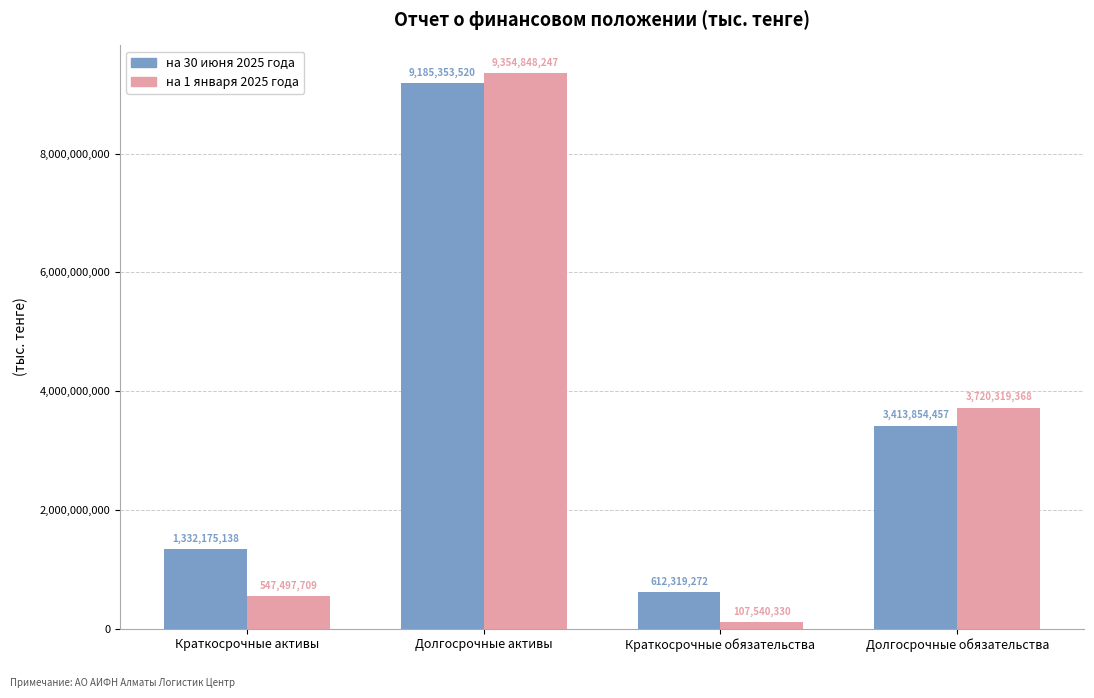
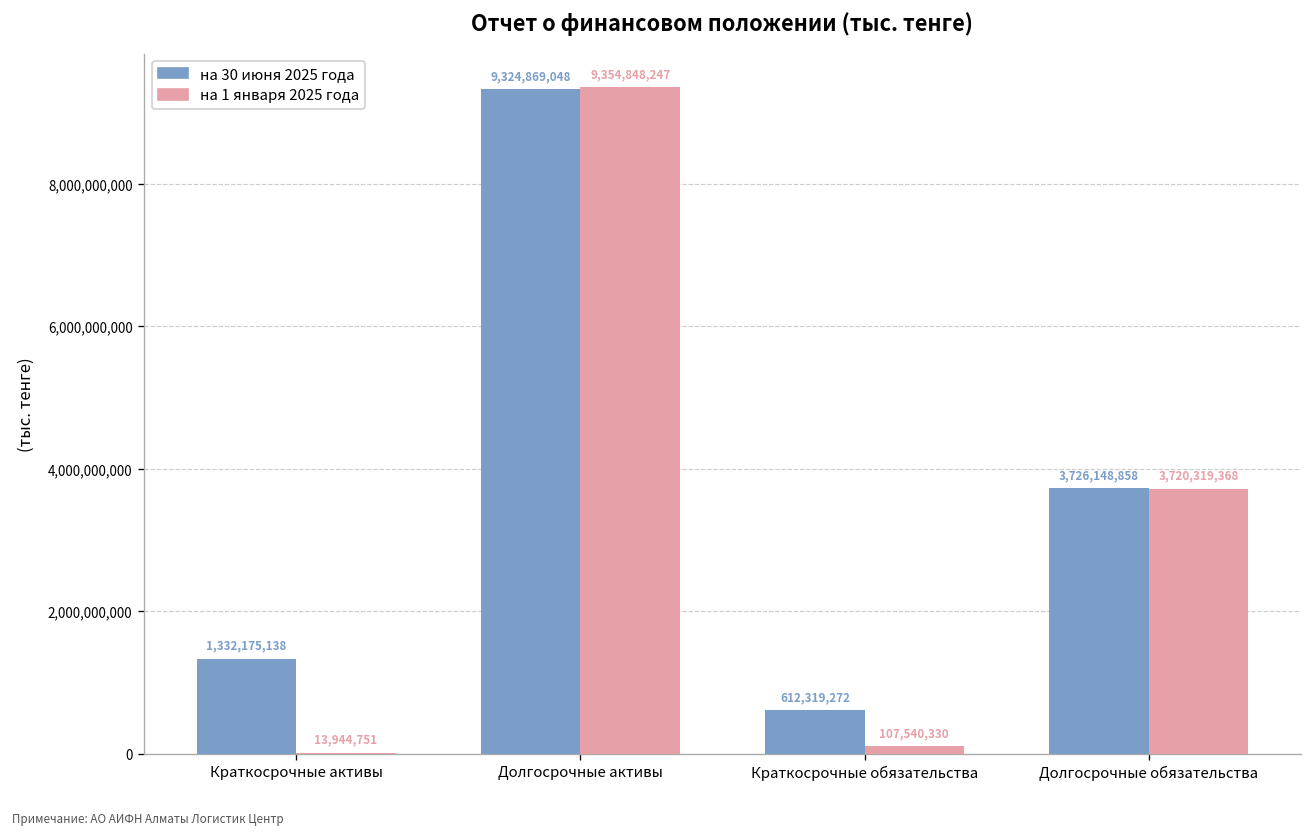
на 1 января 2025 года, Краткосрочные активы: 547,497,709 -> 13,944,751
на 30 июня 2025 года, Долгосрочные активы: 9,185,353,520 -> 9,324,869,048
на 30 июня 2025 года, Долгосрочные обязательства: 3,413,854,457 -> 3,726,148,858
